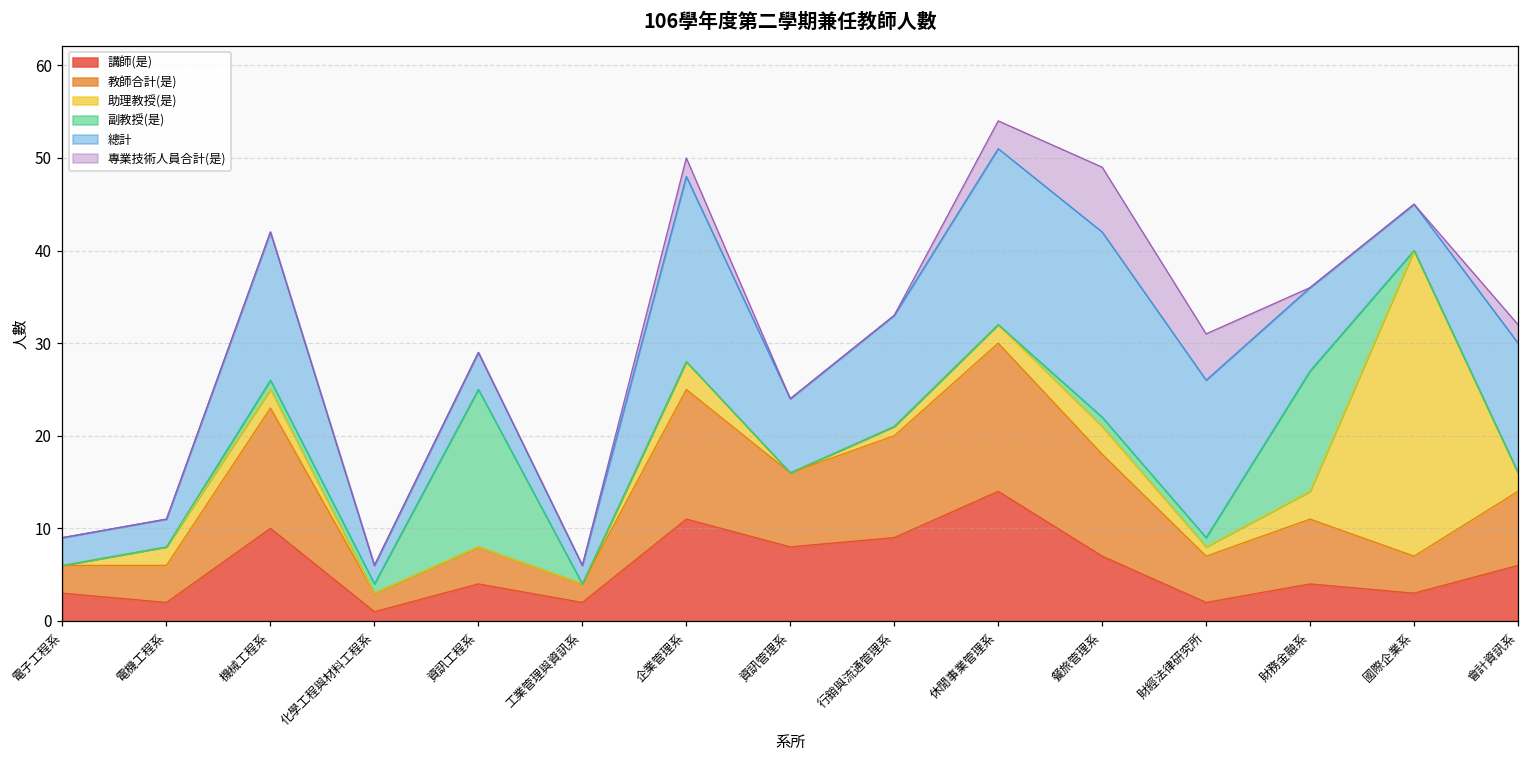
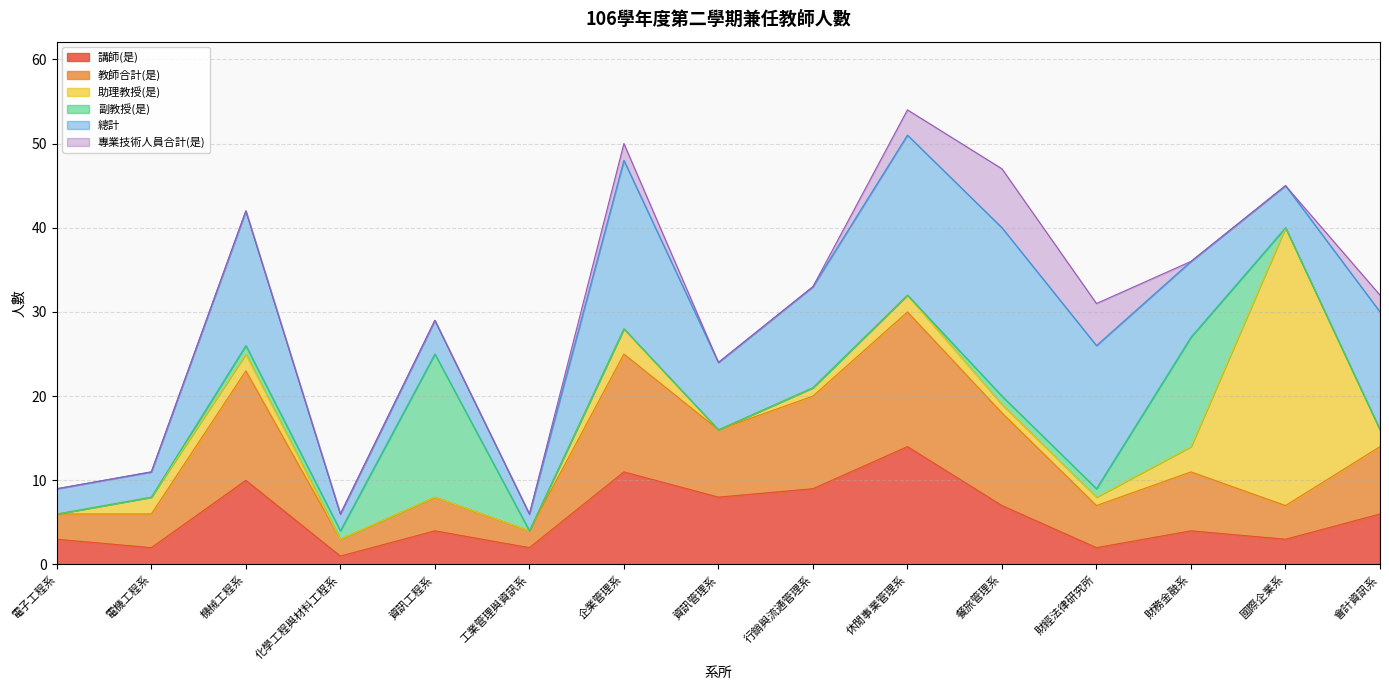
助理教授(是), 餐旅管理系: 3 -> 1
